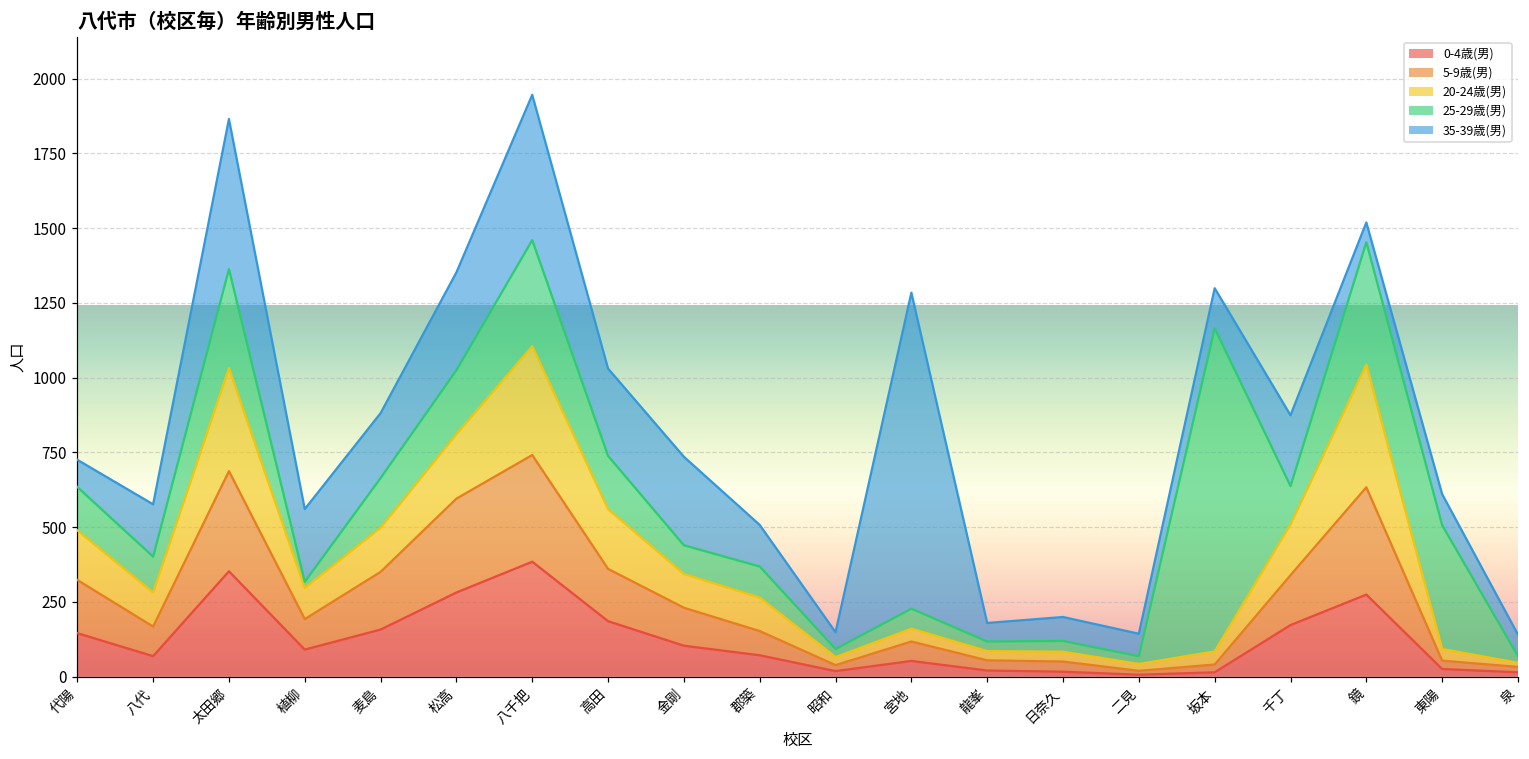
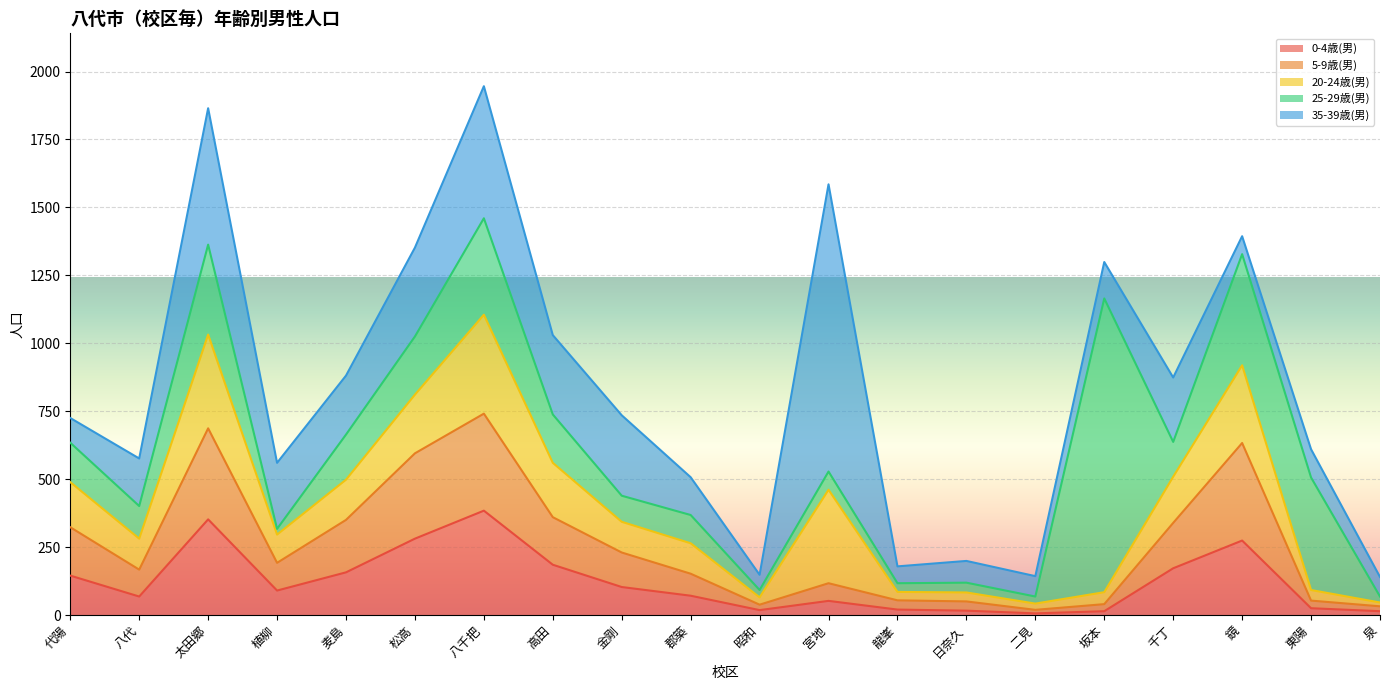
20-24歳(男), 宮地: 40 -> 340
20-24歳(男), 鏡: 410 -> 290
